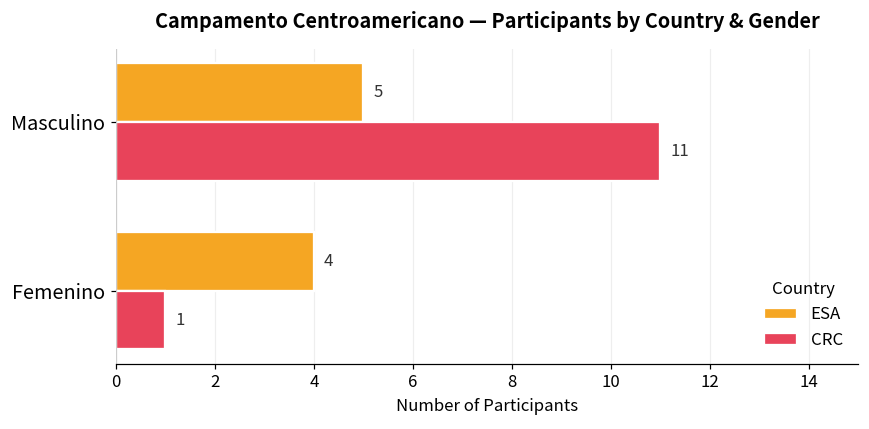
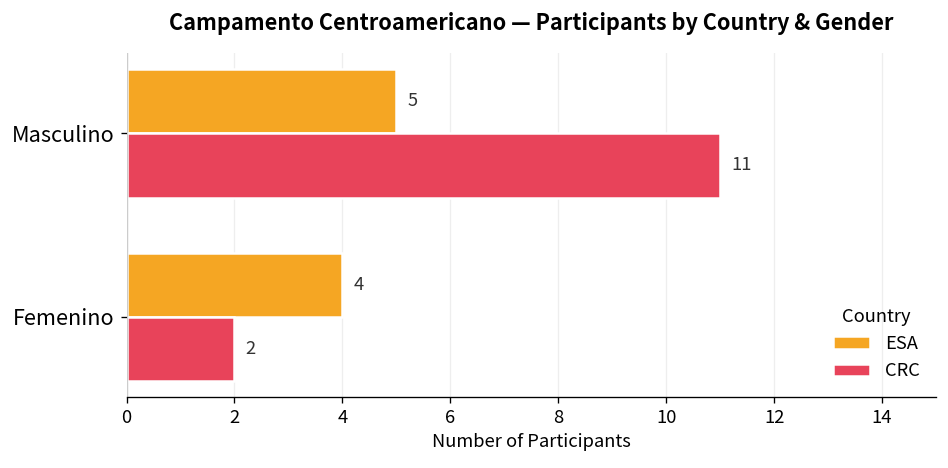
CRC, Femenino: 1 -> 2
